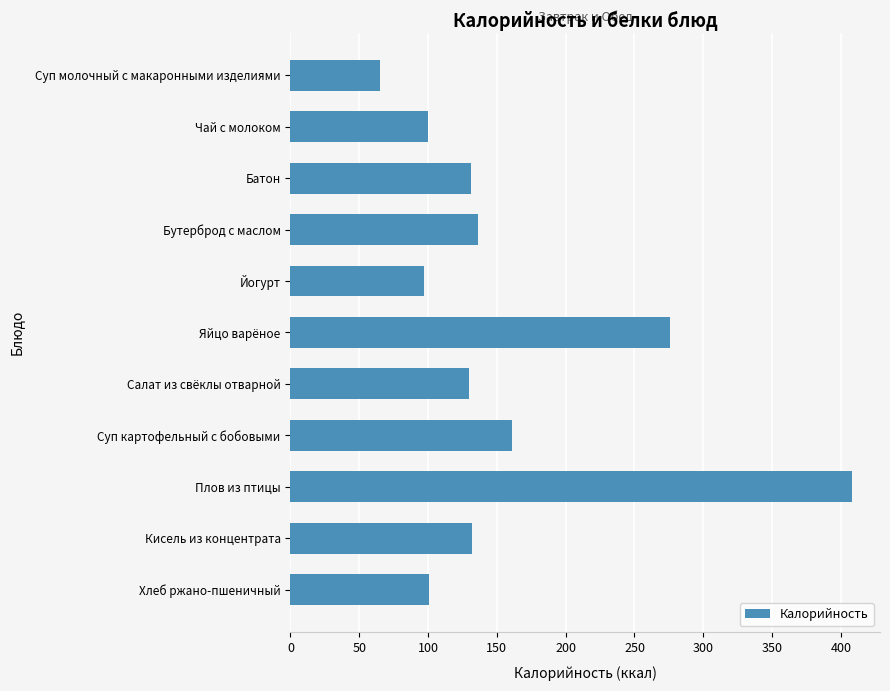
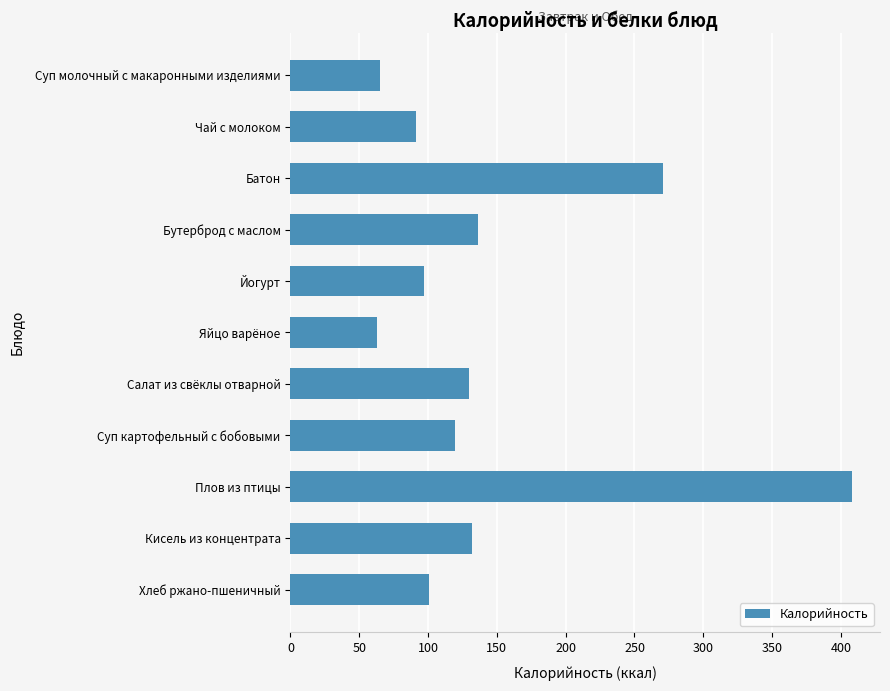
Чай с молоком: 100 -> 91
Батон: 131 -> 271
Яйцо варёное: 276 -> 63
Суп картофельный с бобовыми: 161 -> 119
